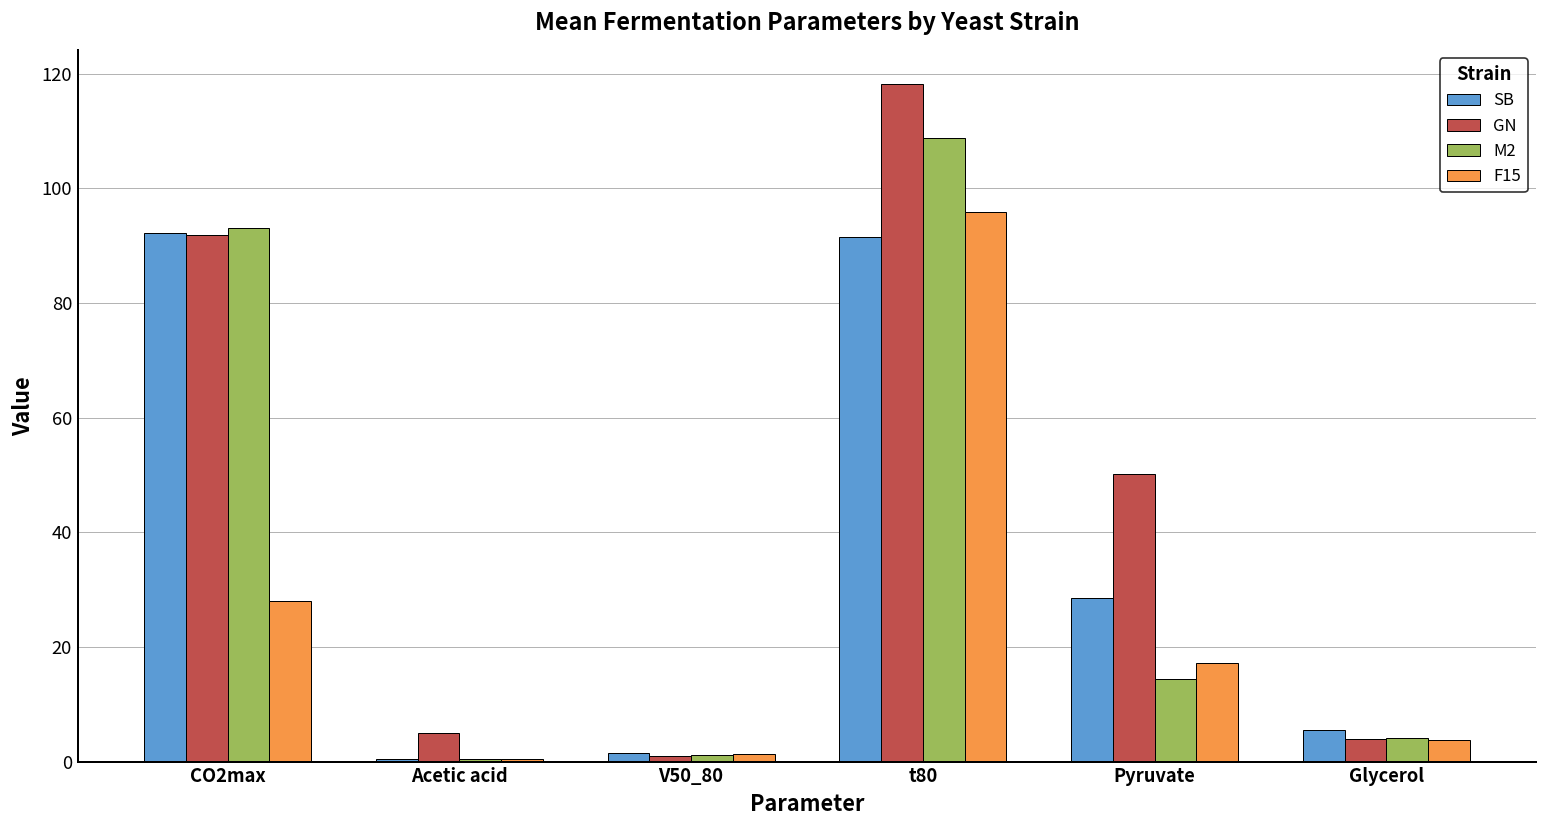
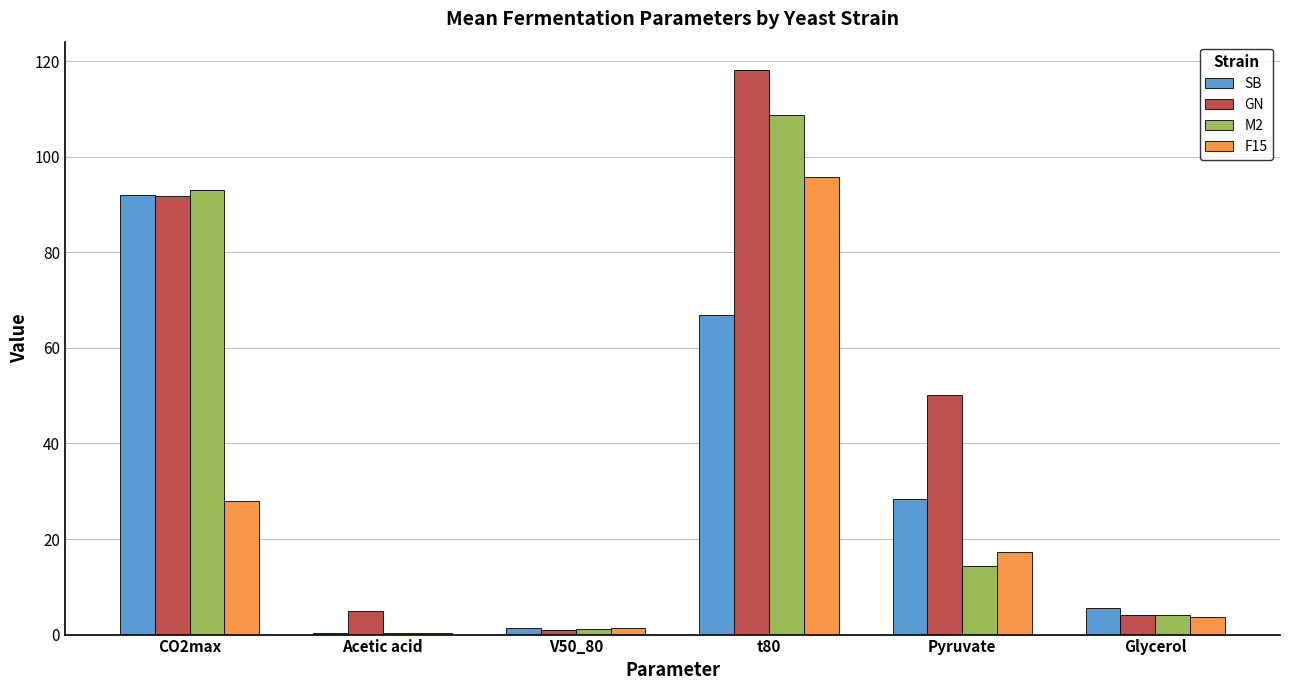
SB, t80: 92 -> 67
